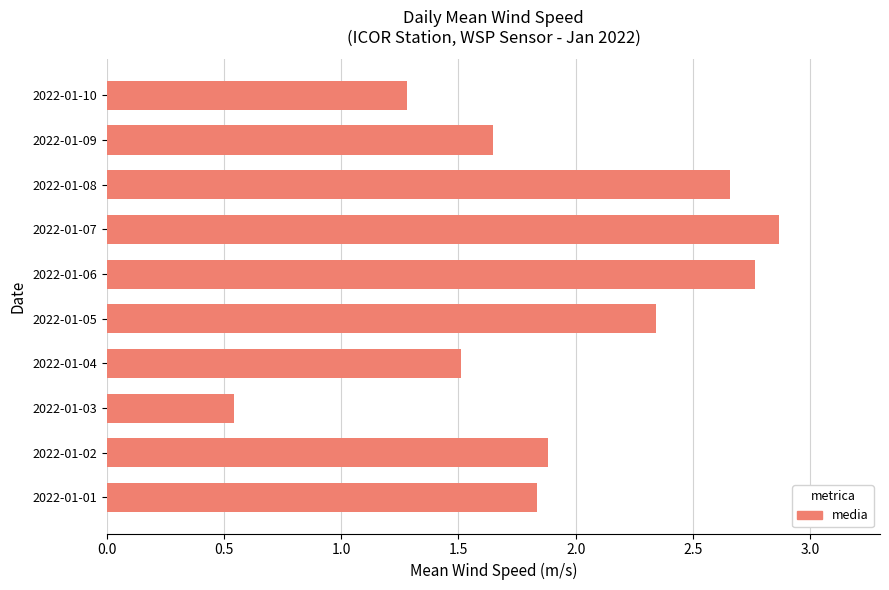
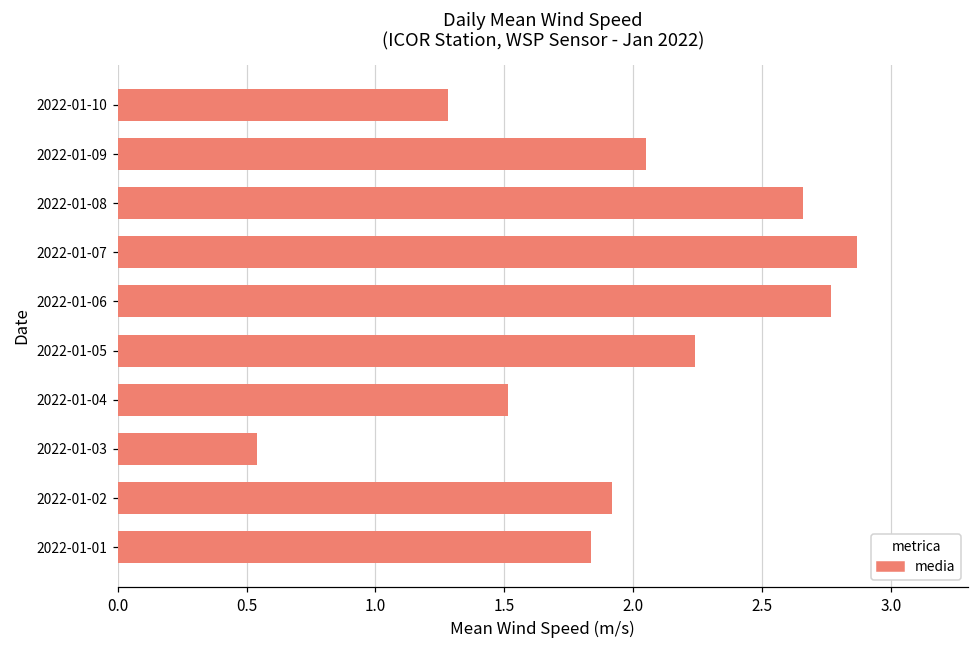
2022-01-09: 1.65 -> 2.05
2022-01-05: 2.34 -> 2.24
2022-01-02: 1.88 -> 1.92
